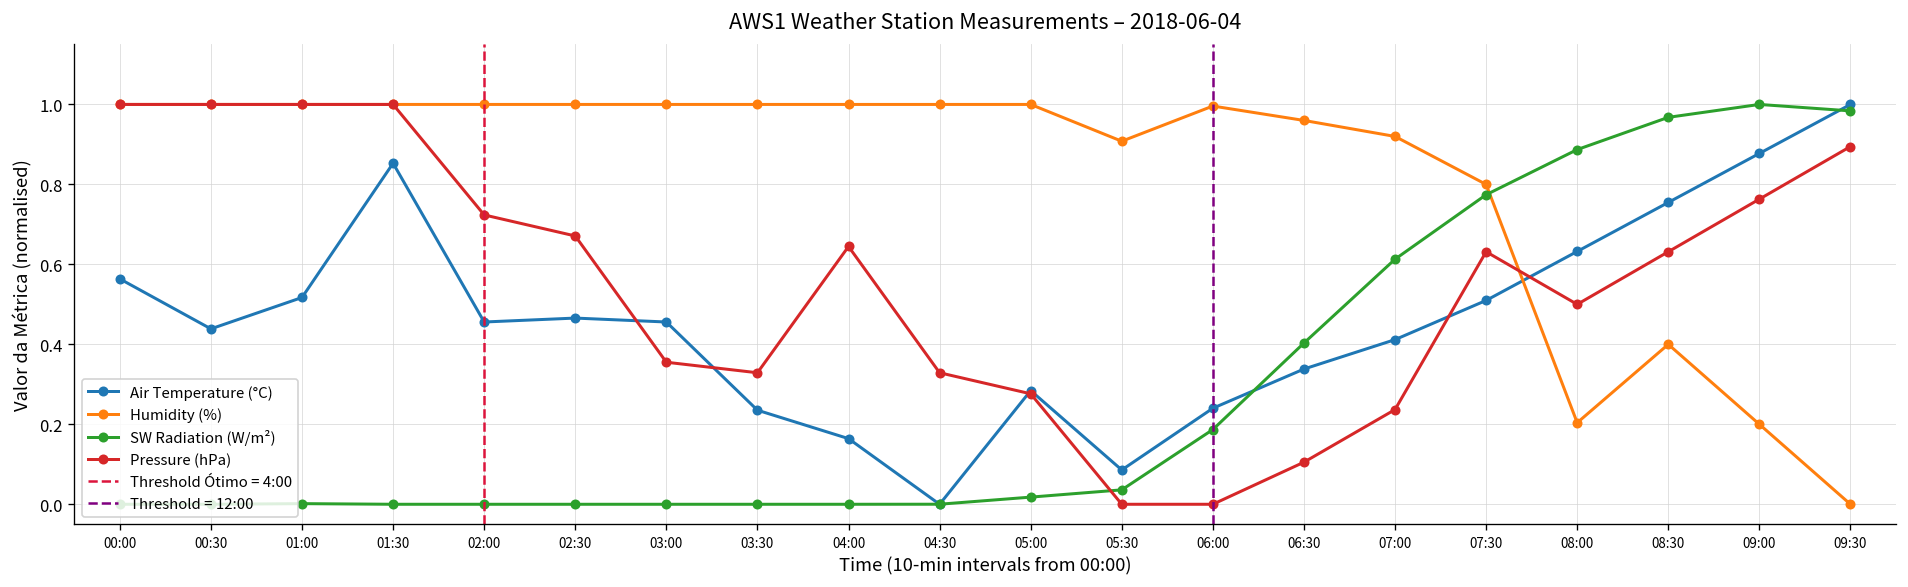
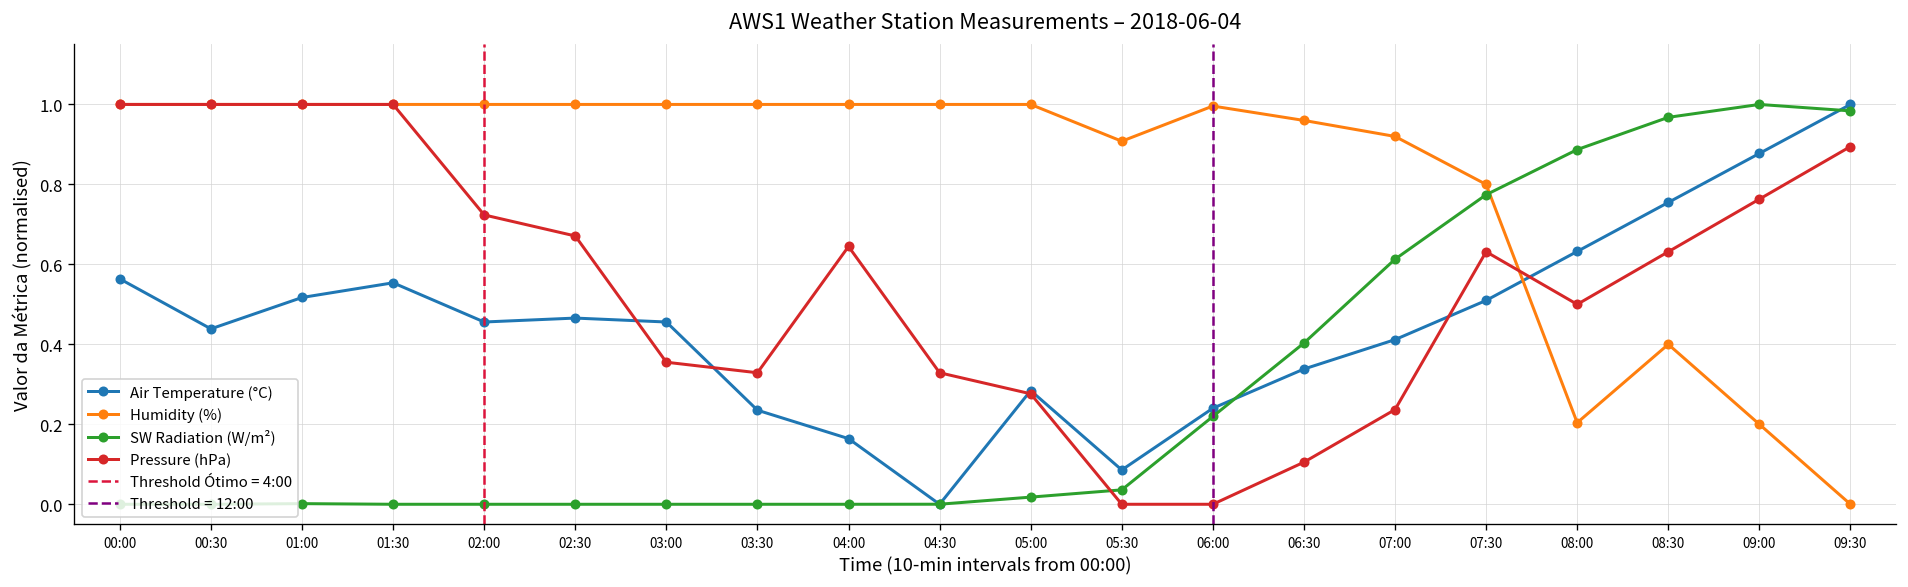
Air Temperature (°C), 01:30: 0.85 -> 0.55
SW Radiation (W/m²), 06:00: 0.19 -> 0.22
